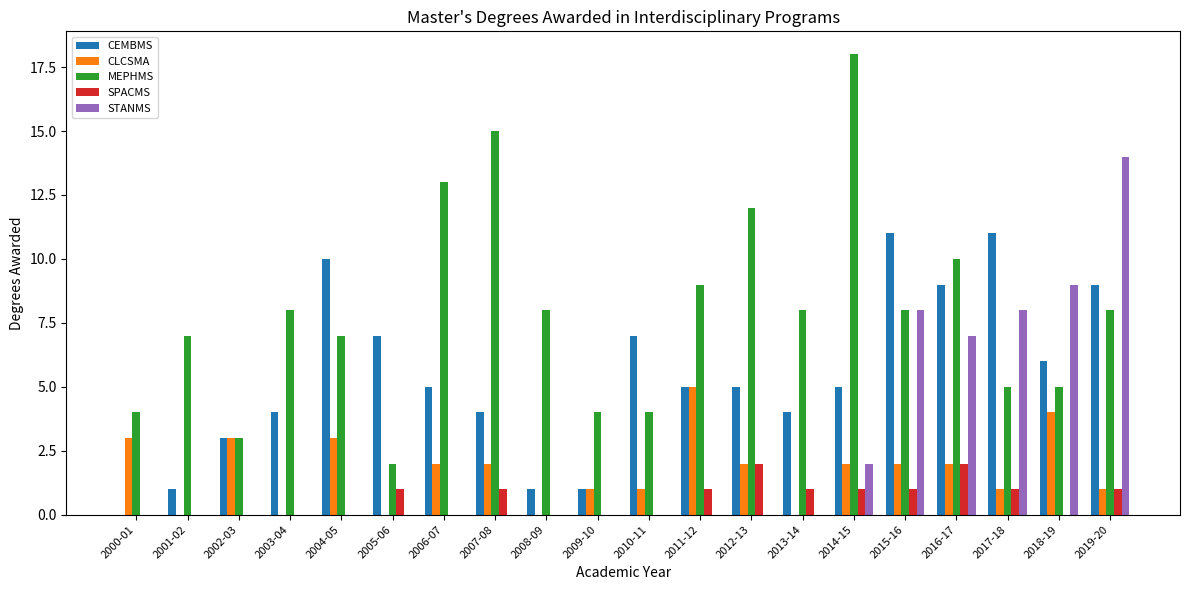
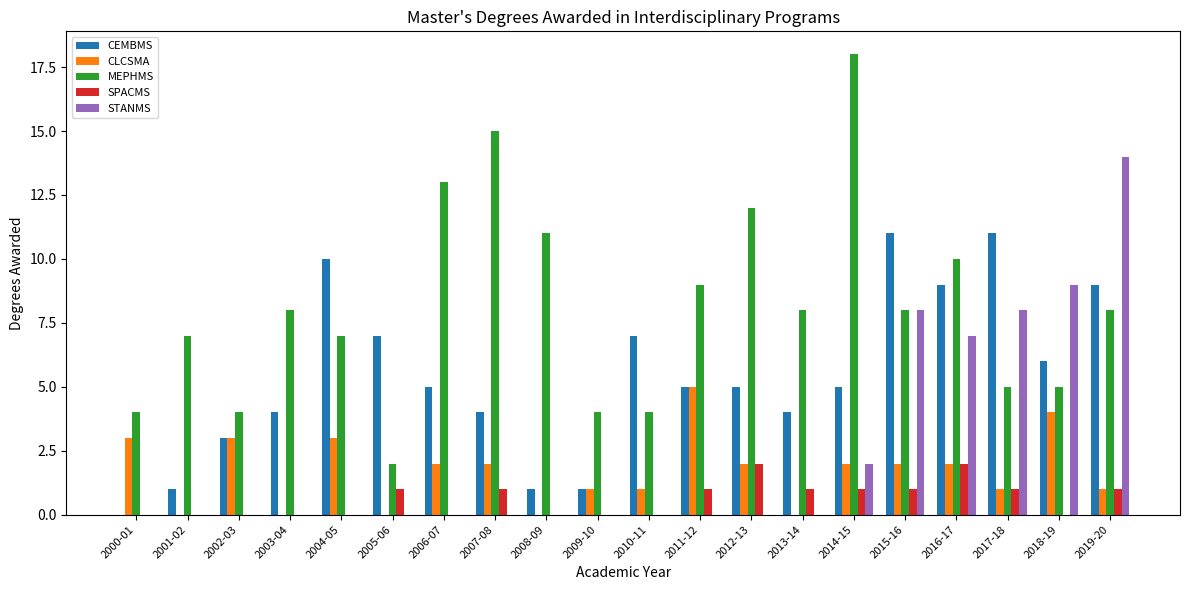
MEPHMS, 2002-03: 3 -> 4
MEPHMS, 2008-09: 8 -> 11
